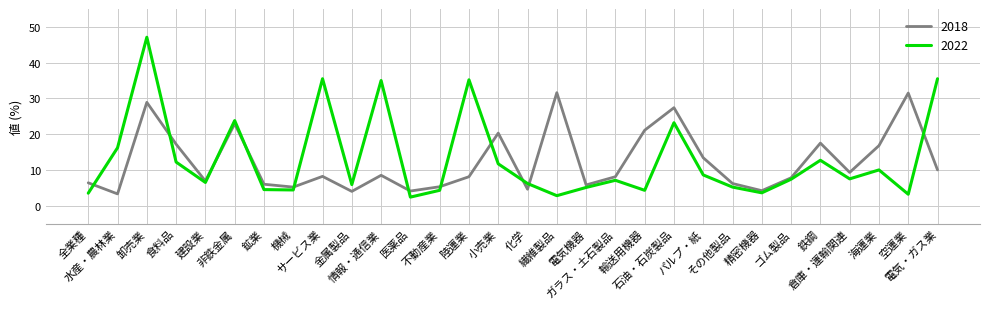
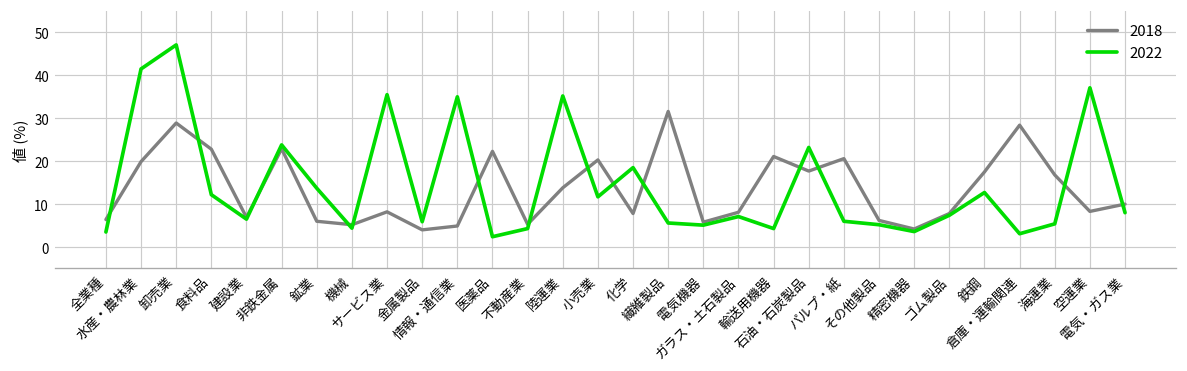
2018, 水産・農林業: 3 -> 20
2022, 水産・農林業: 16 -> 42
2018, 食料品: 17 -> 23
2022, 鉱業: 5 -> 14
2018, 情報・通信業: 9 -> 5
2018, 医薬品: 4 -> 22
2018, 陸運業: 8 -> 14
2018, 化学: 5 -> 8
2022, 化学: 6 -> 19
2022, 繊維製品: 3 -> 6
2018, 石油・石炭製品: 27 -> 18
2018, パルプ・紙: 13 -> 21
2022, パルプ・紙: 9 -> 6
2018, 倉庫・運輸関連: 9 -> 28
2022, 倉庫・運輸関連: 8 -> 3
2022, 海運業: 10 -> 5
2018, 空運業: 32 -> 8
2022, 空運業: 3 -> 37
2022, 電気・ガス業: 36 -> 8
